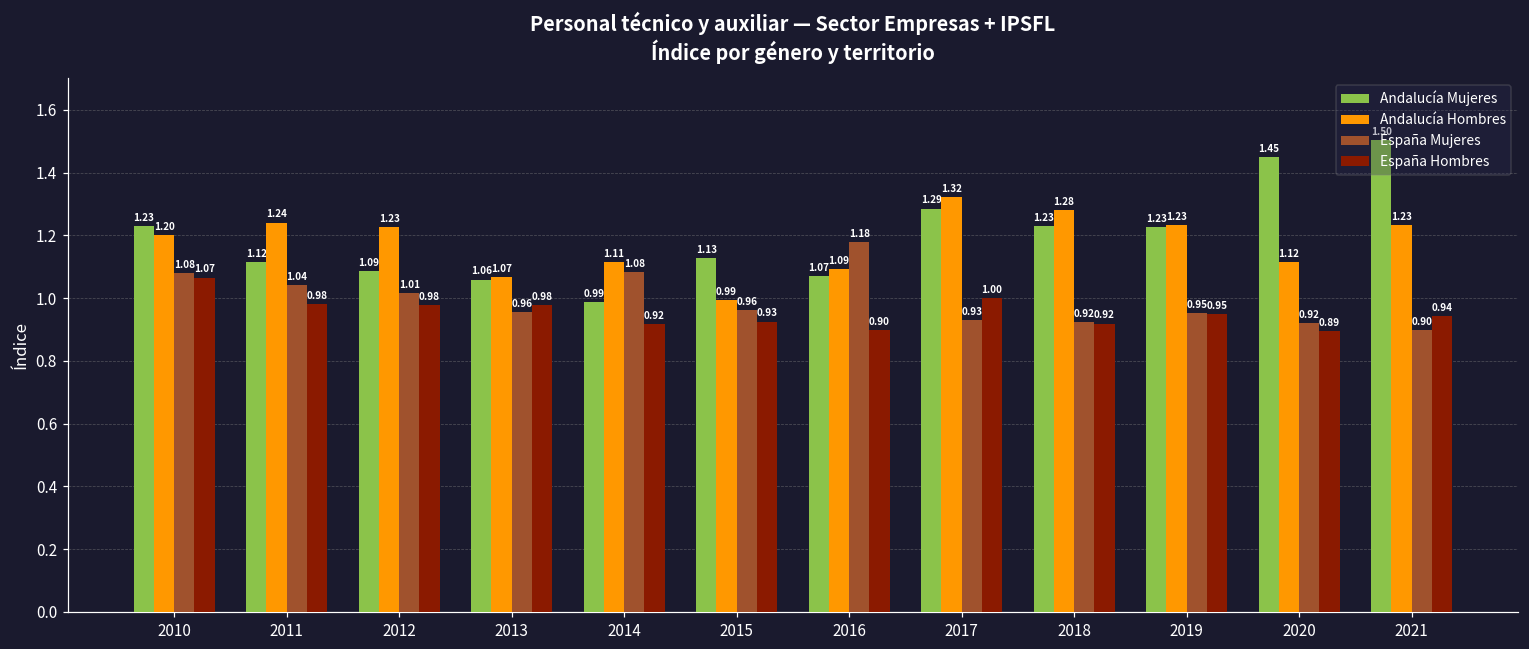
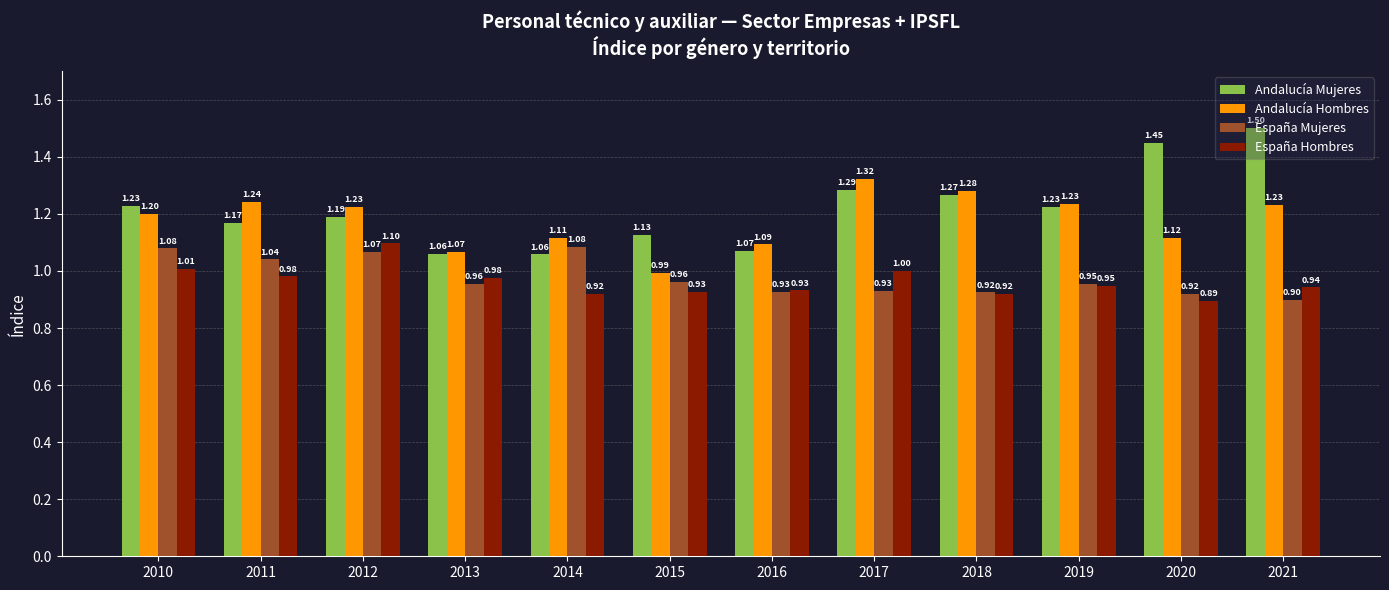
España Hombres, 2010: 1.07 -> 1.01
Andalucía Mujeres, 2011: 1.12 -> 1.17
Andalucía Mujeres, 2012: 1.09 -> 1.19
España Mujeres, 2012: 1.01 -> 1.07
España Hombres, 2012: 0.98 -> 1.10
Andalucía Mujeres, 2014: 0.99 -> 1.06
España Mujeres, 2016: 1.18 -> 0.93
España Hombres, 2016: 0.90 -> 0.93
Andalucía Mujeres, 2018: 1.23 -> 1.27
